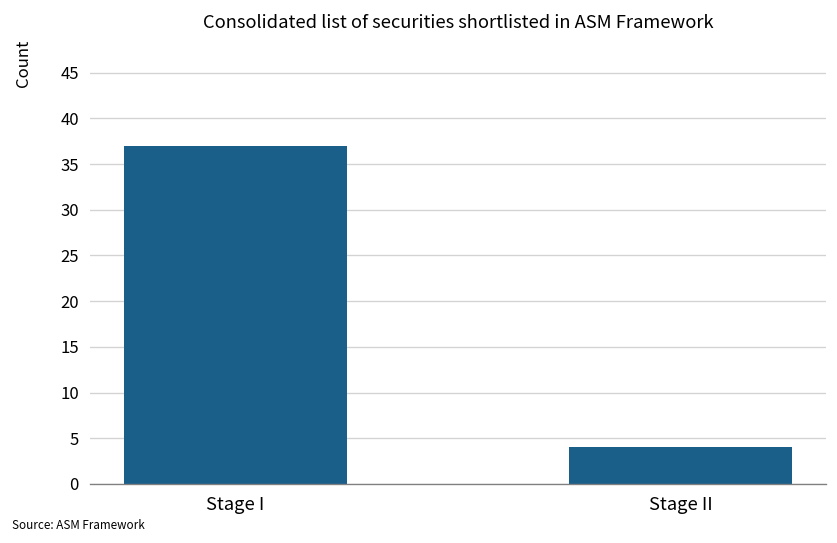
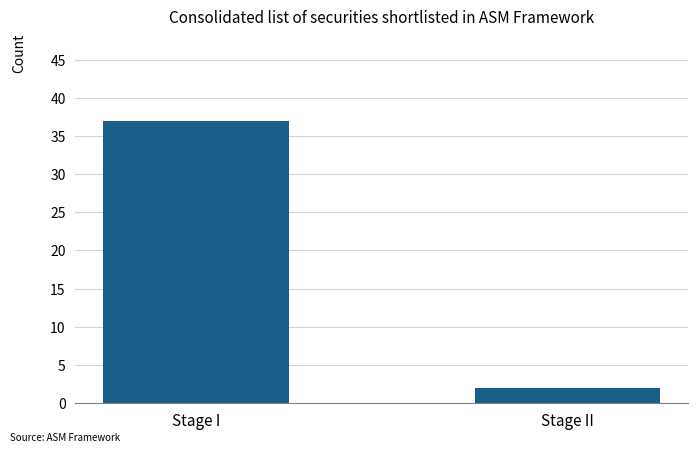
Stage II: 4 -> 2
